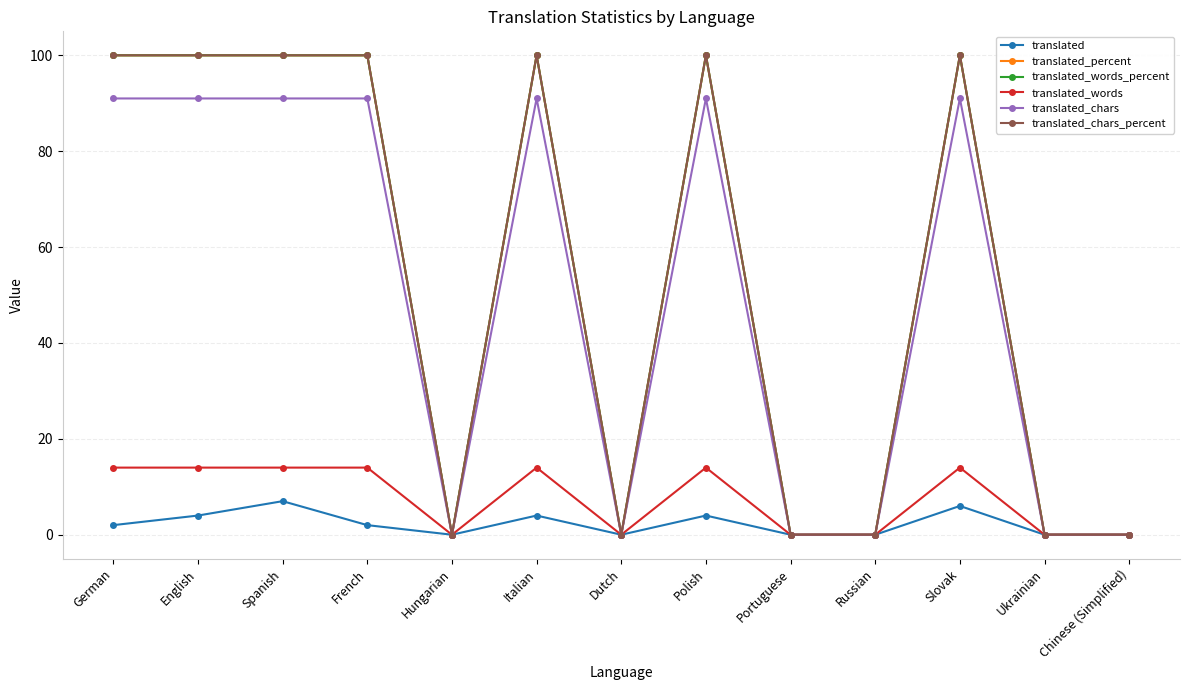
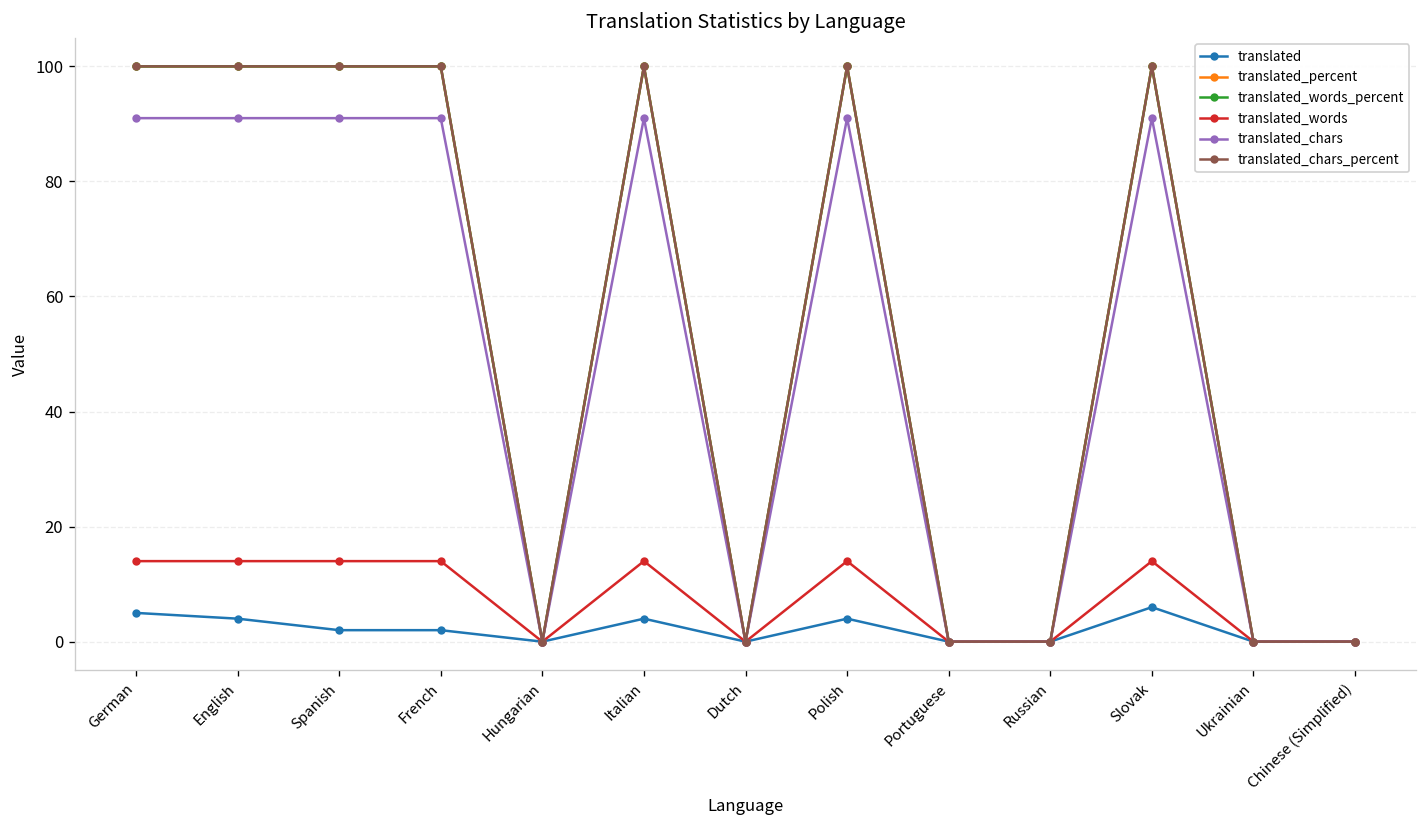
translated, German: 2 -> 5
translated, Spanish: 7 -> 2
